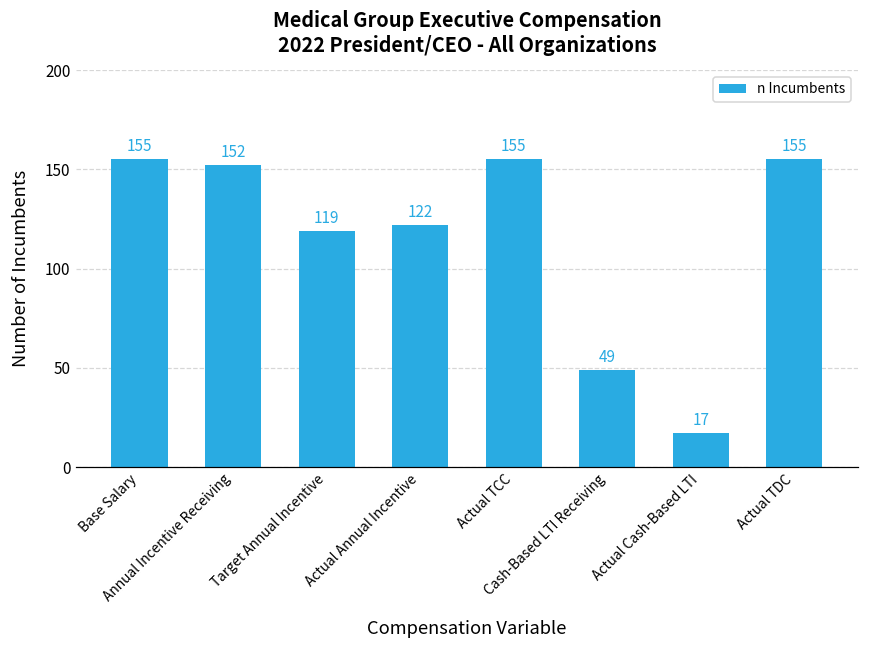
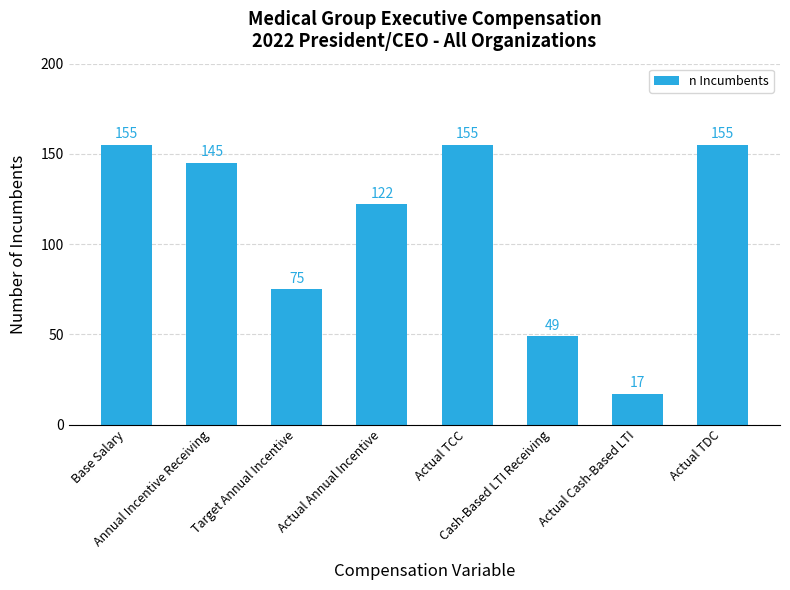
Annual Incentive Receiving: 152 -> 145
Target Annual Incentive: 119 -> 75
